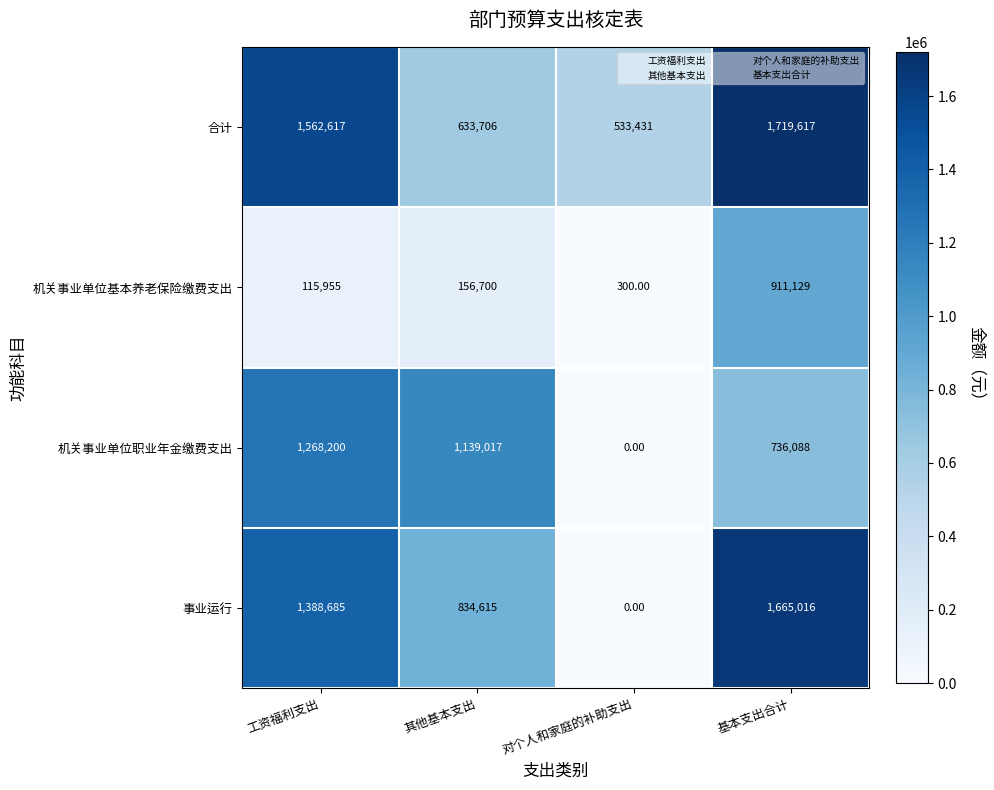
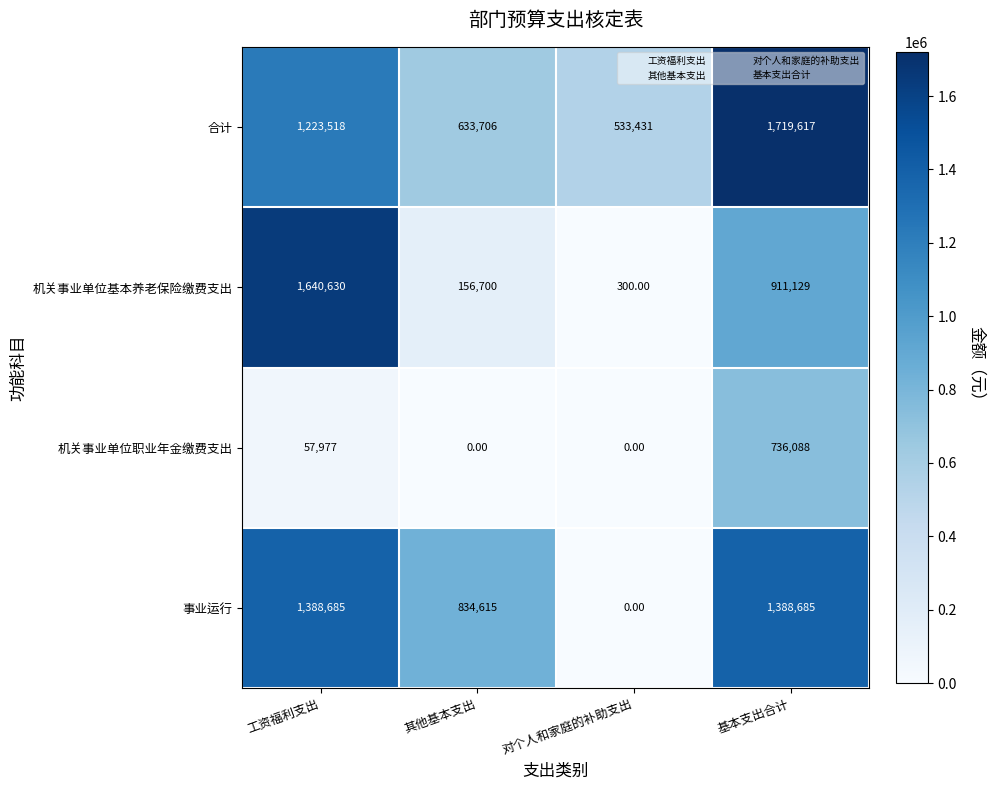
合计, 工资福利支出: 1,562,617 -> 1,223,518
机关事业单位基本养老保险缴费支出, 工资福利支出: 115,955 -> 1,640,630
机关事业单位职业年金缴费支出, 工资福利支出: 1,268,200 -> 57,977
机关事业单位职业年金缴费支出, 其他基本支出: 1,139,017 -> 0.00
事业运行, 基本支出合计: 1,665,016 -> 1,388,685
